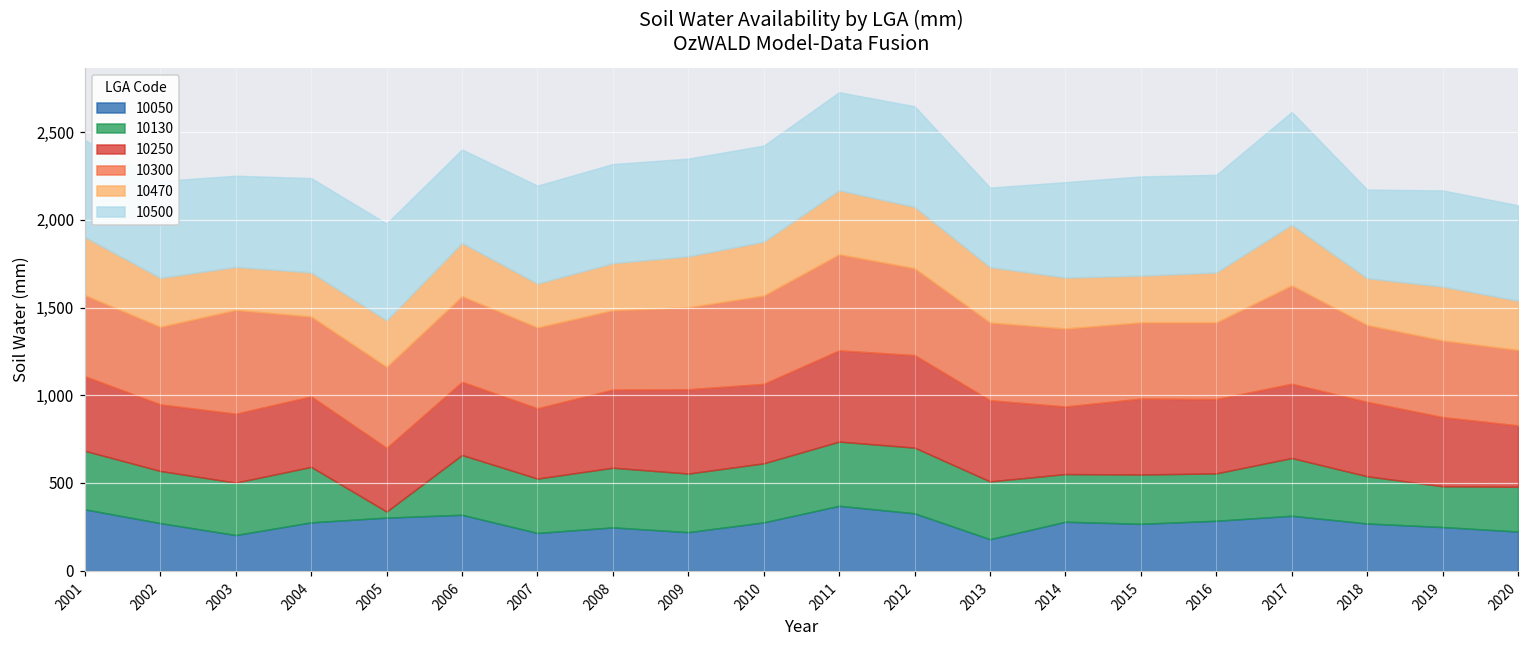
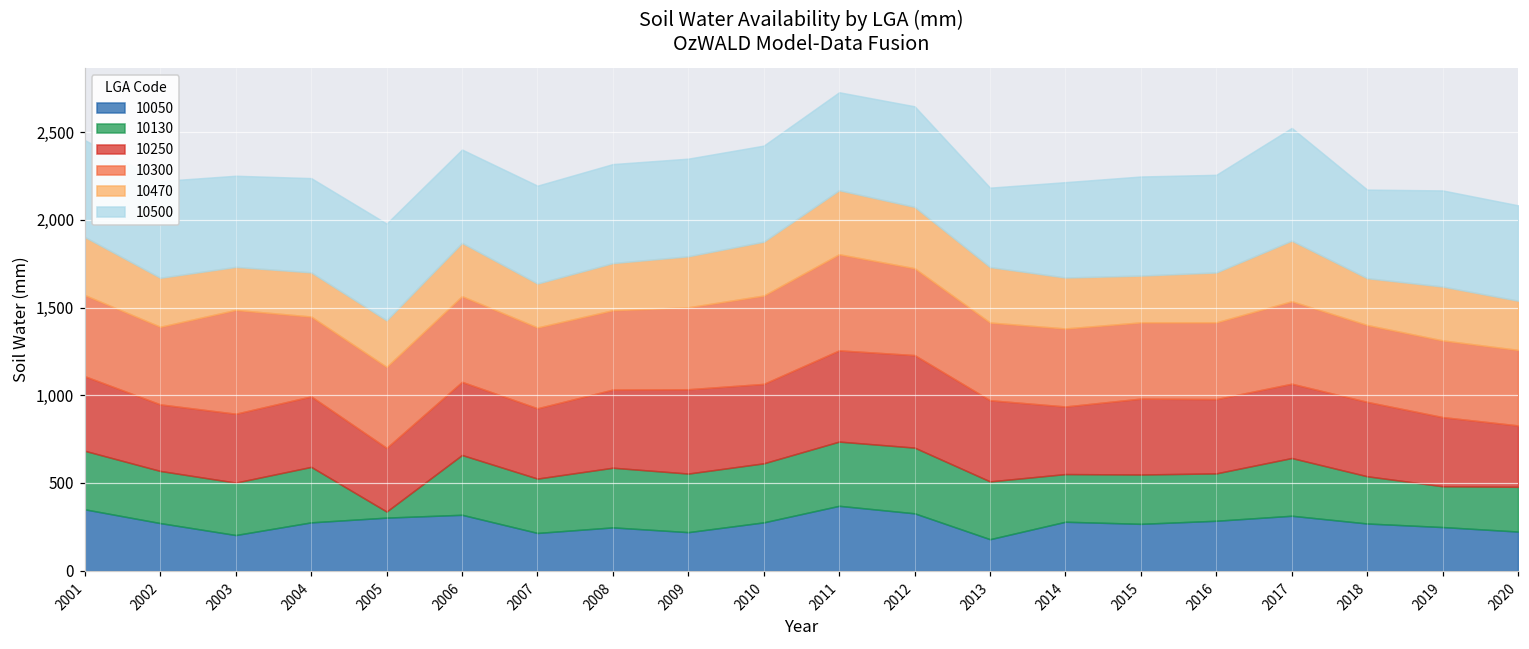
10300, 2017: 560 -> 470
